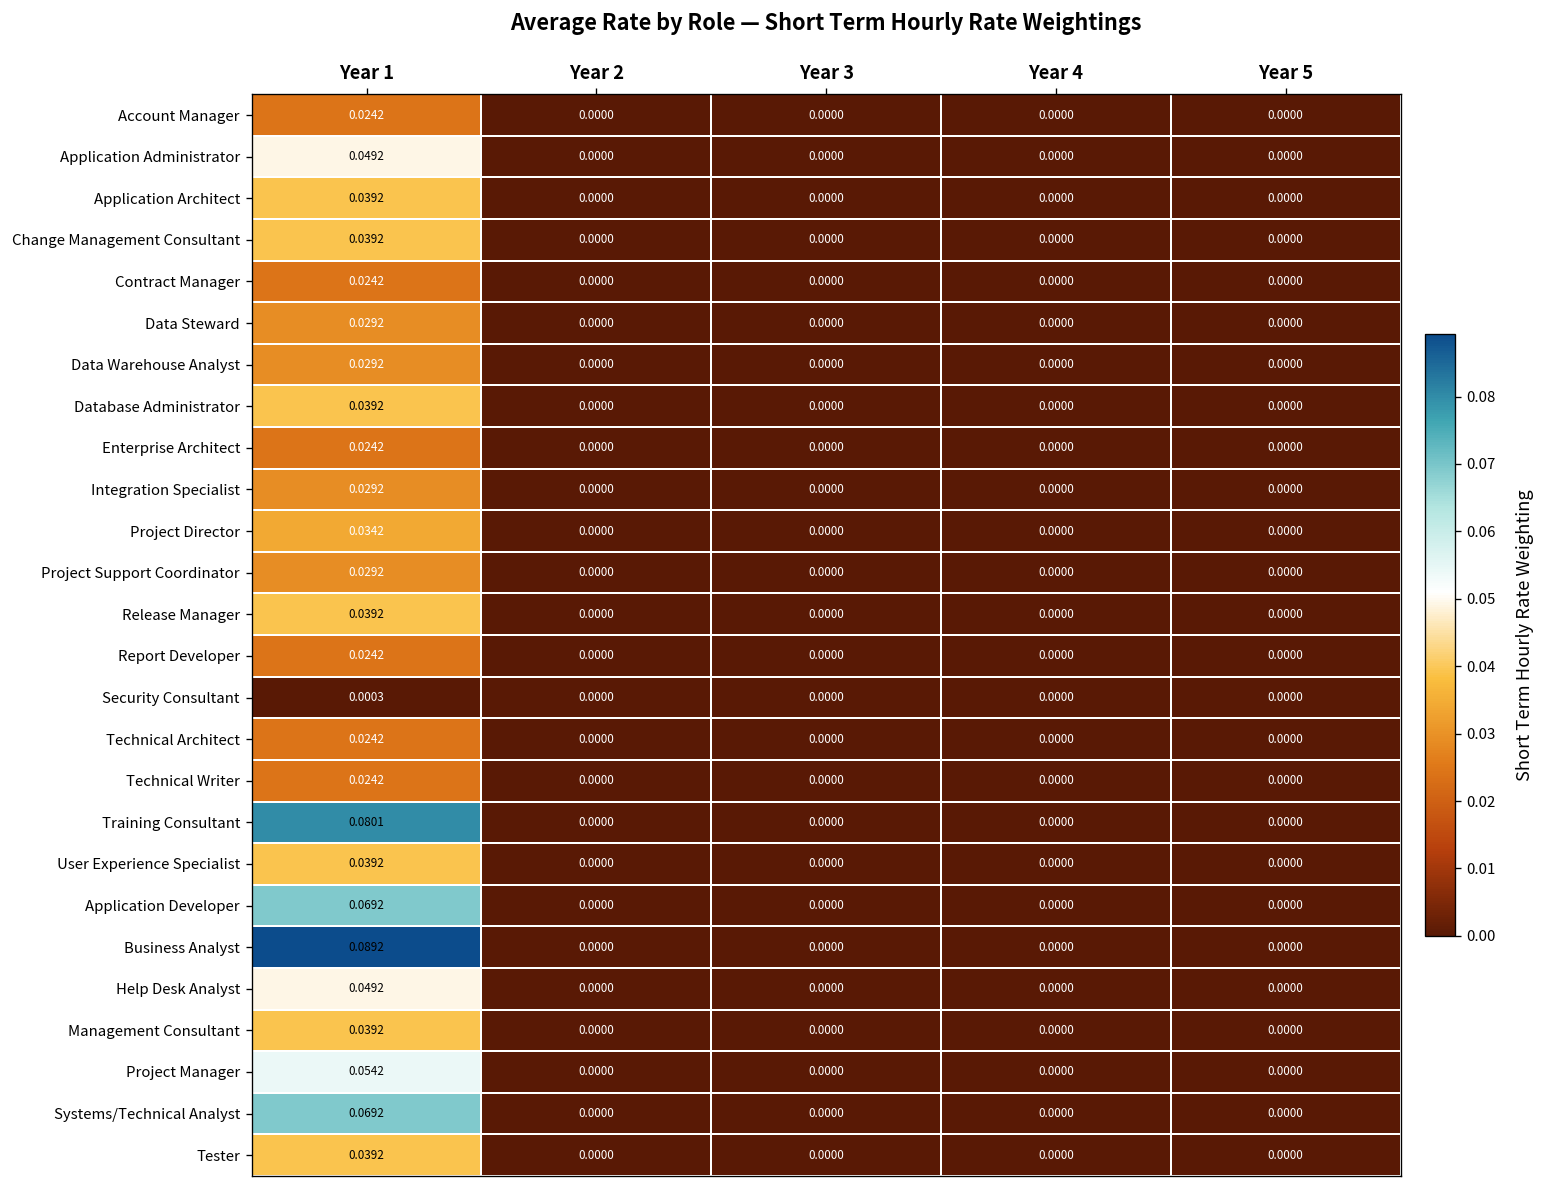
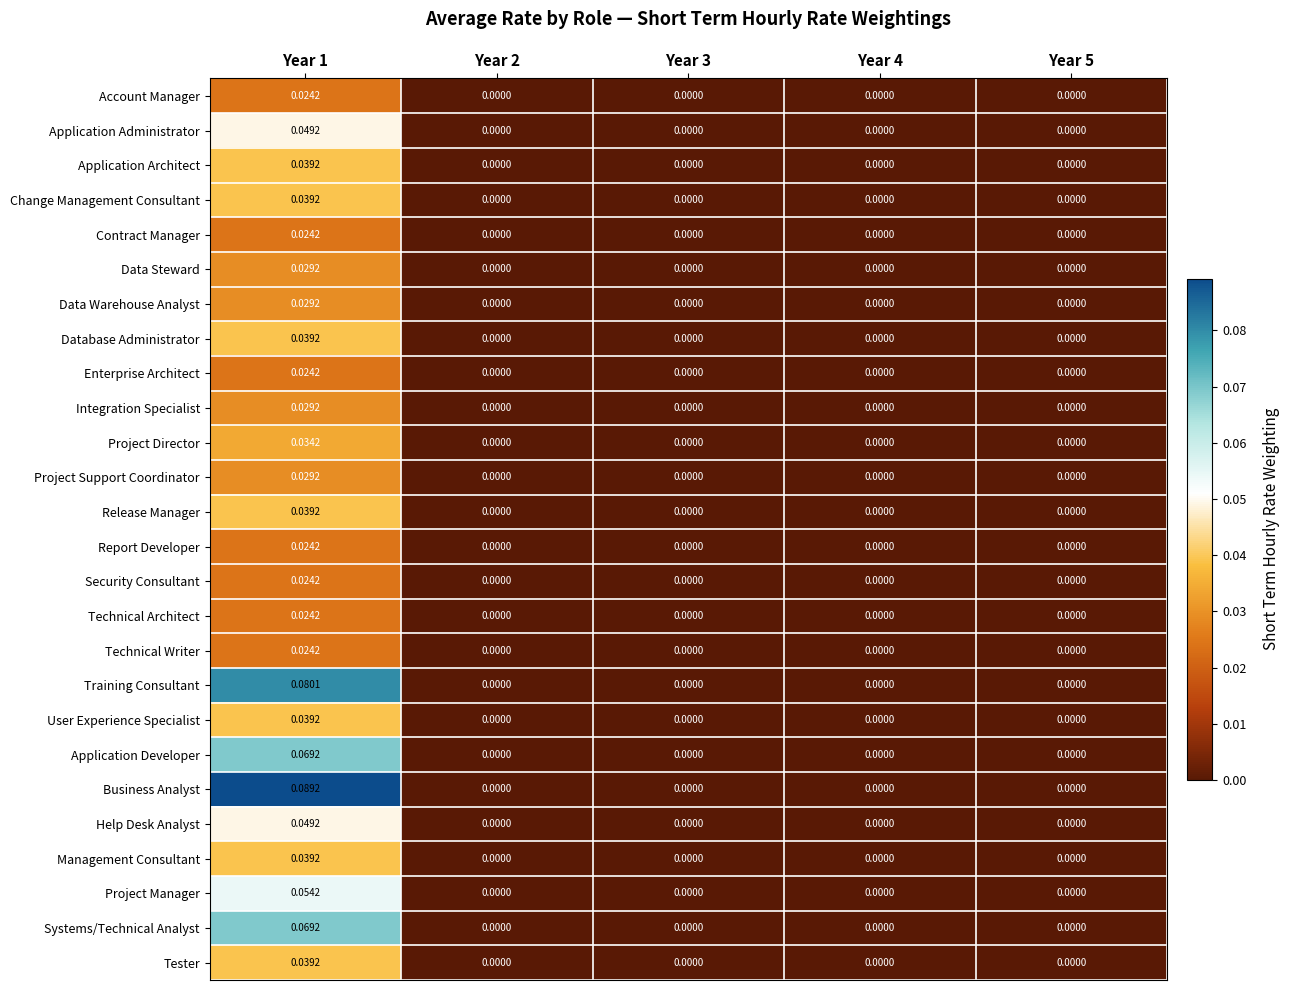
Security Consultant, Year 1: 0.0003 -> 0.0242
